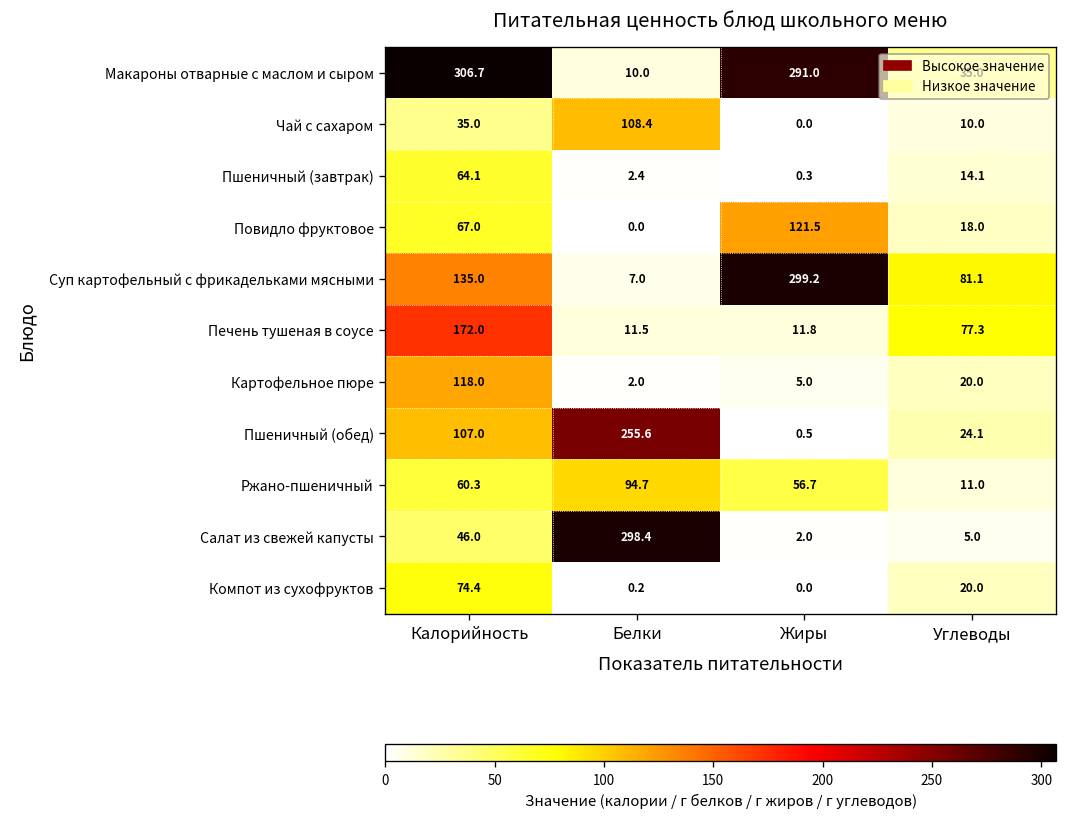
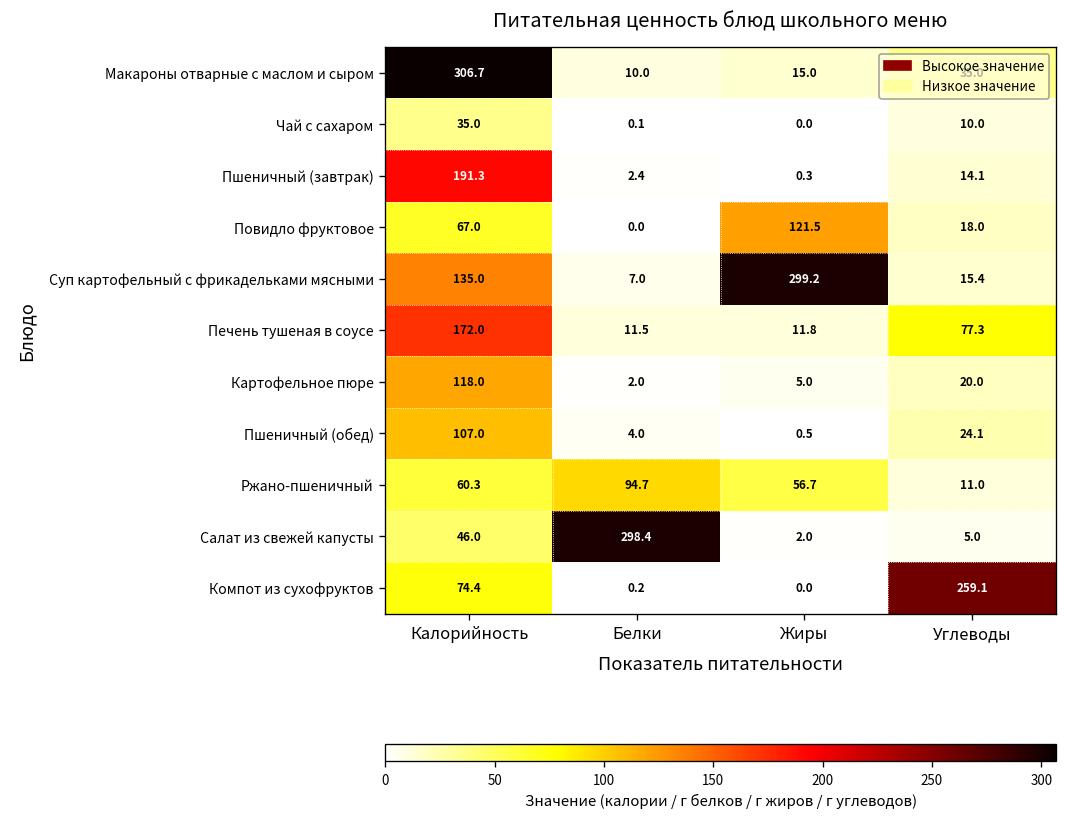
Макароны отварные с маслом и сыром, Жиры: 291.0 -> 15.0
Чай с сахаром, Белки: 108.4 -> 0.1
Пшеничный (завтрак), Калорийность: 64.1 -> 191.3
Суп картофельный с фрикадельками мясными, Углеводы: 81.1 -> 15.4
Пшеничный (обед), Белки: 255.6 -> 4.0
Компот из сухофруктов, Углеводы: 20.0 -> 259.1
